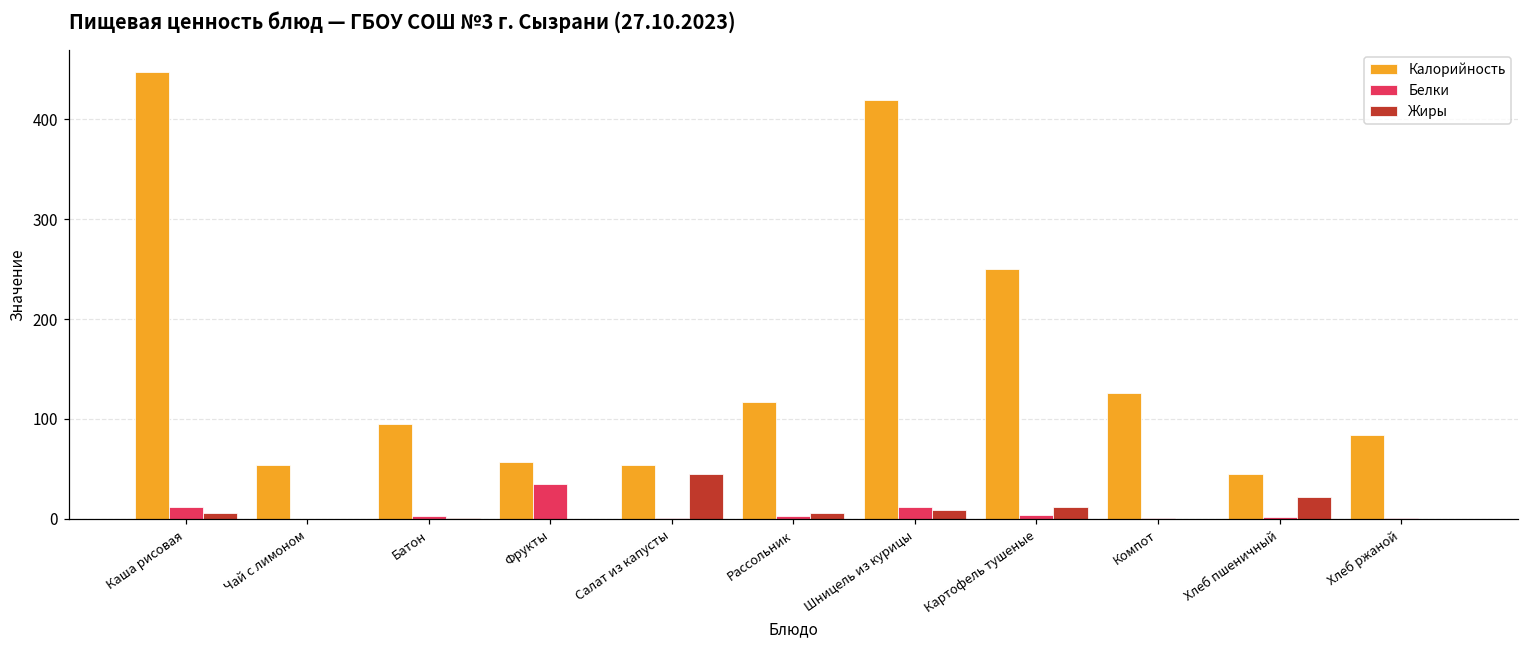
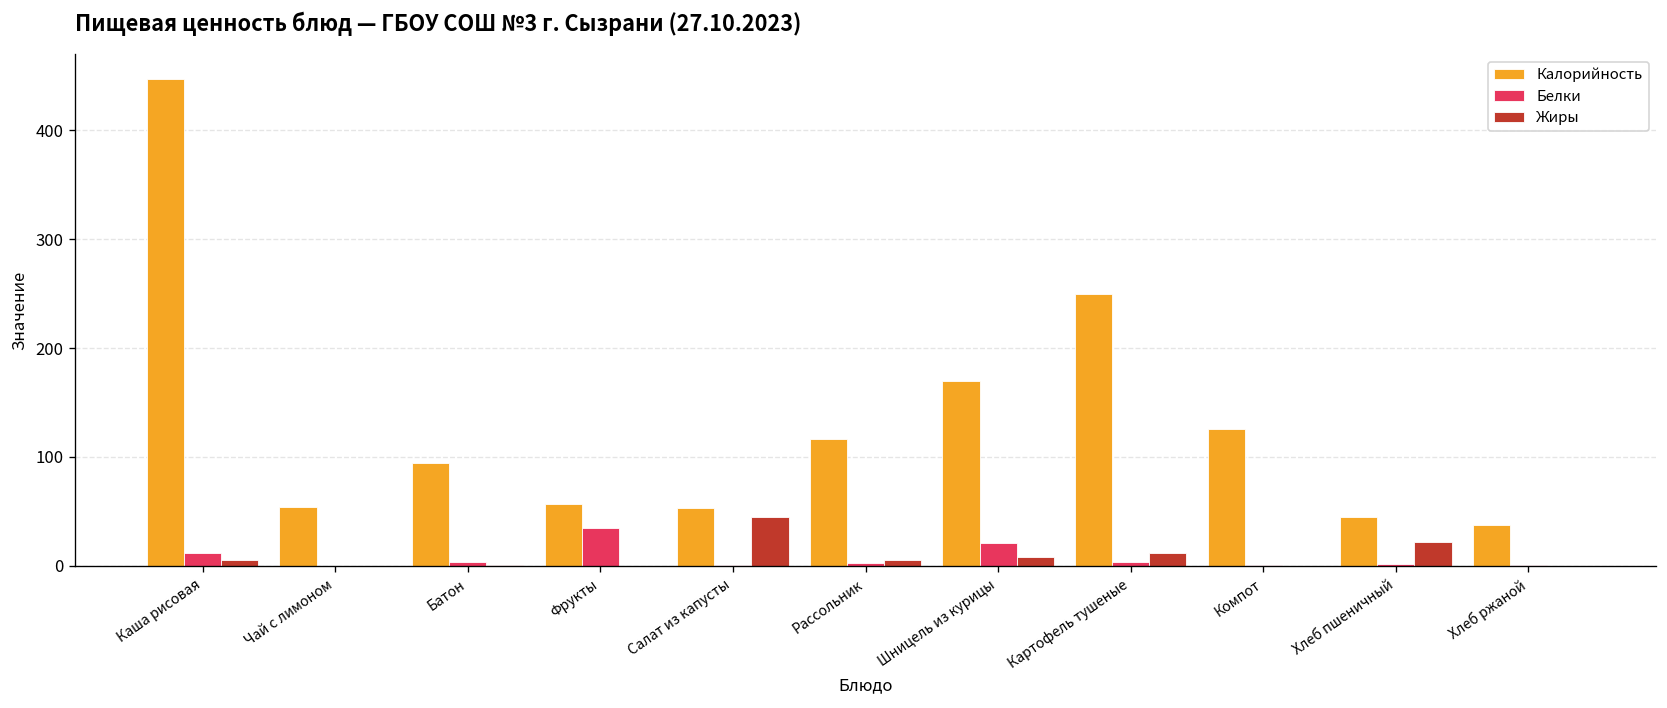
Калорийность, Шницель из курицы: 420 -> 170
Белки, Шницель из курицы: 10 -> 20
Калорийность, Хлеб ржаной: 80 -> 40
